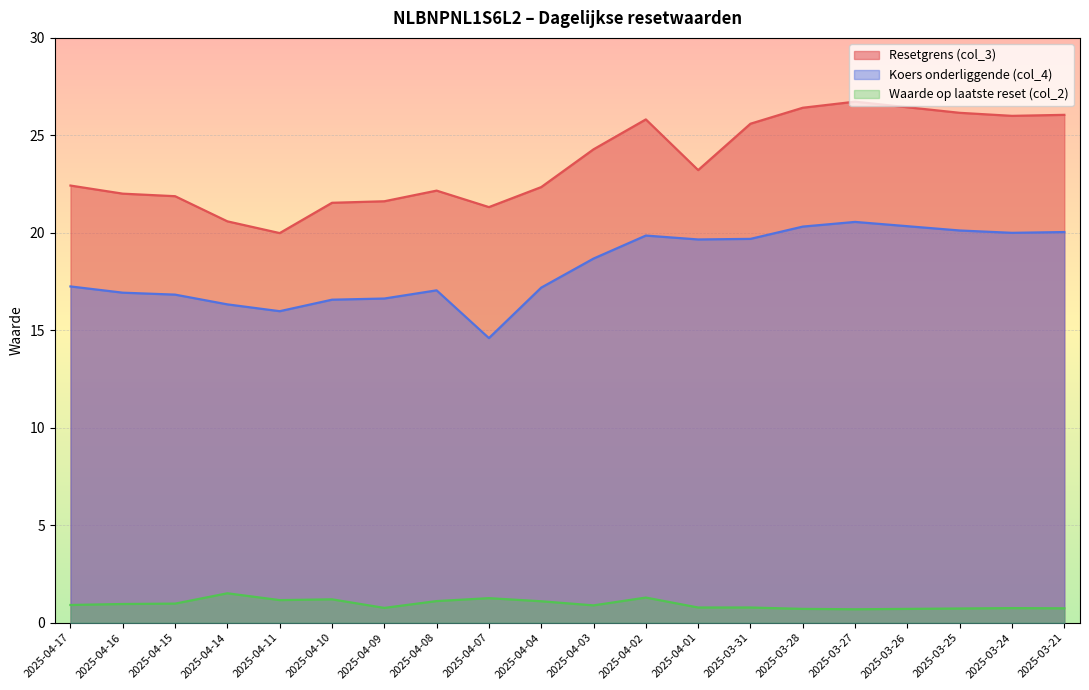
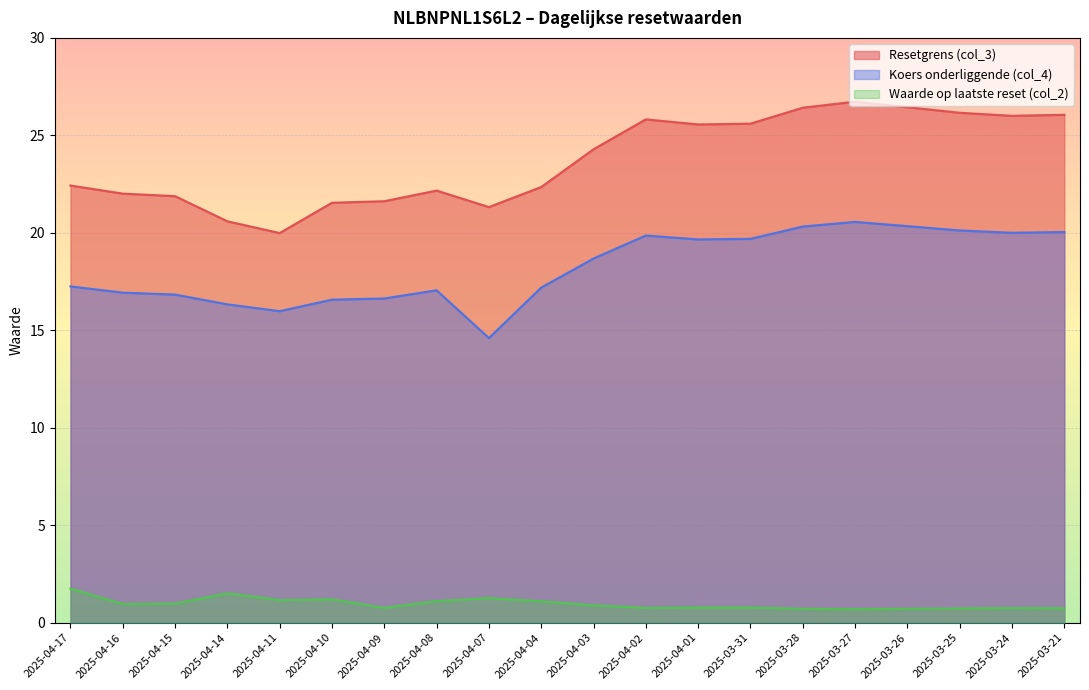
Waarde op laatste reset (col_2), 2025-04-17: 0.9 -> 1.8
Waarde op laatste reset (col_2), 2025-04-02: 1.3 -> 0.8
Resetgrens (col_3), 2025-04-01: 23.2 -> 25.6
